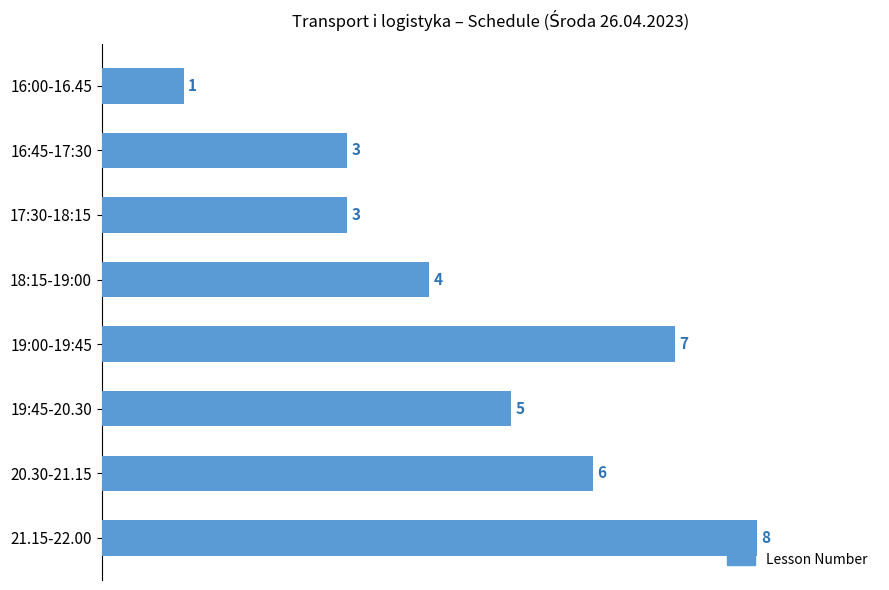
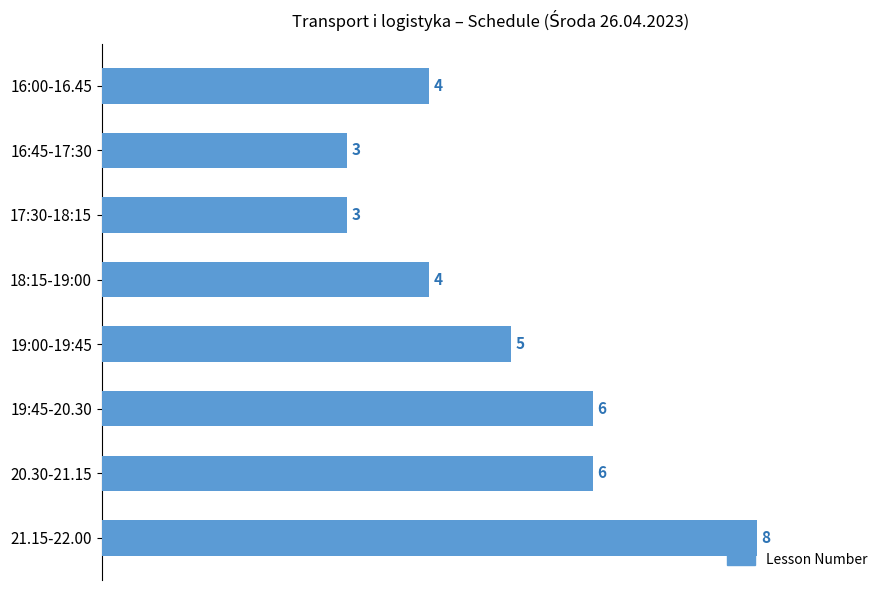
16:00-16.45: 1 -> 4
19:00-19:45: 7 -> 5
19:45-20.30: 5 -> 6
